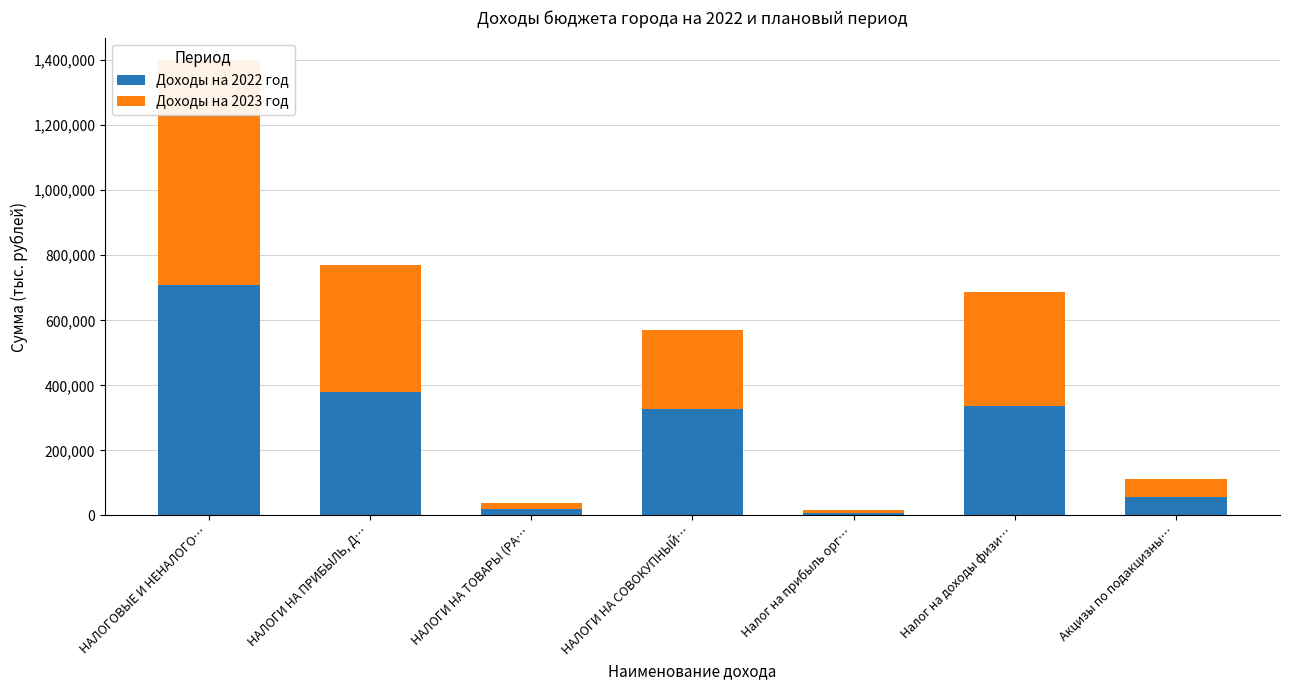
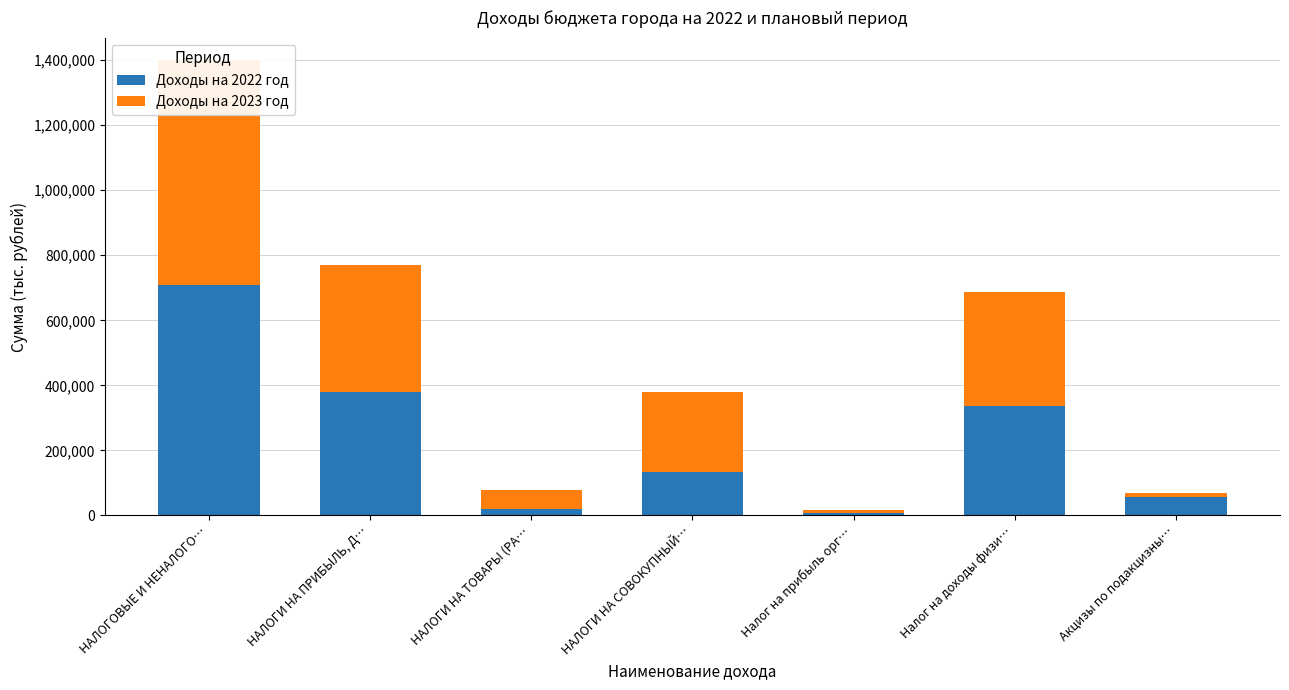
Доходы на 2023 год, НАЛОГИ НА ТОВАРЫ (РА…: 20,000 -> 60,000
Доходы на 2022 год, НАЛОГИ НА СОВОКУПНЫЙ…: 330,000 -> 130,000
Доходы на 2023 год, Акцизы по подакцизны…: 60,000 -> 10,000
